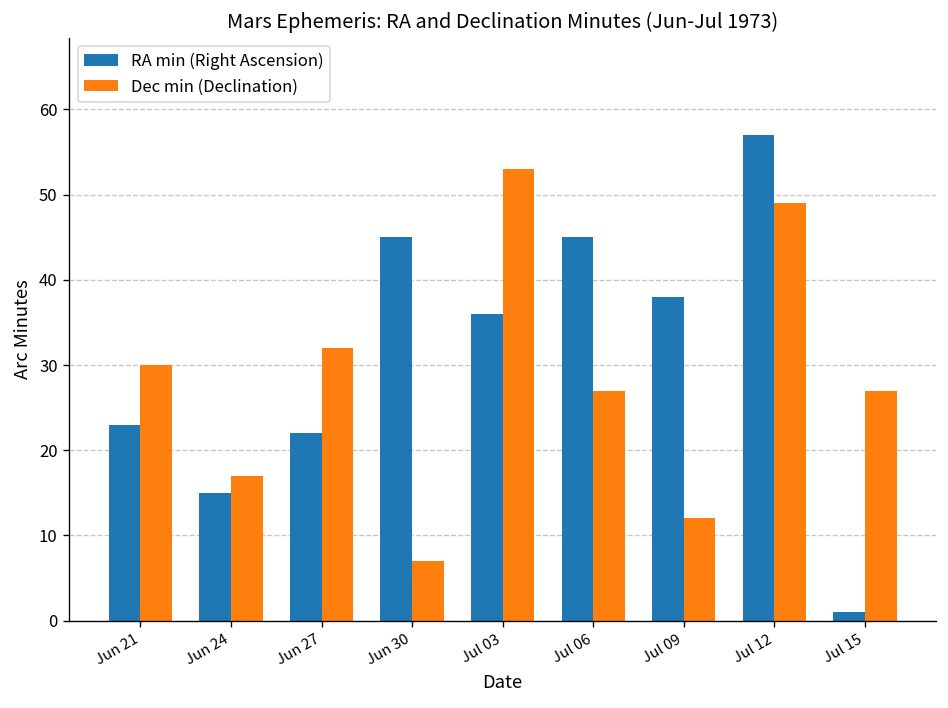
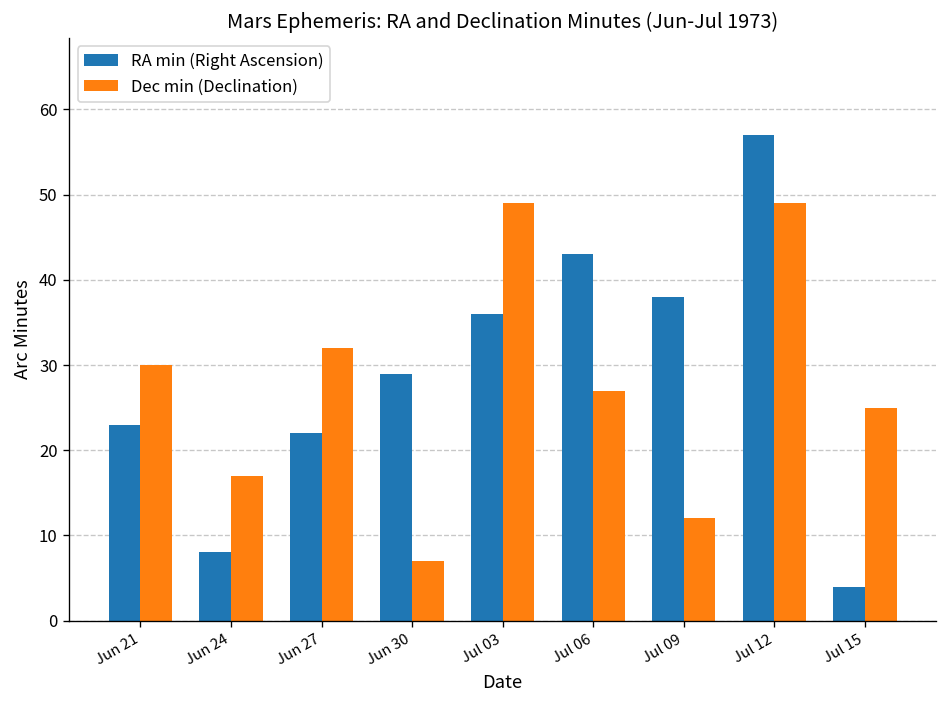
RA min (Right Ascension), Jun 24: 15 -> 8
RA min (Right Ascension), Jun 30: 45 -> 29
Dec min (Declination), Jul 03: 53 -> 49
RA min (Right Ascension), Jul 06: 45 -> 43
RA min (Right Ascension), Jul 15: 1 -> 4
Dec min (Declination), Jul 15: 27 -> 25
